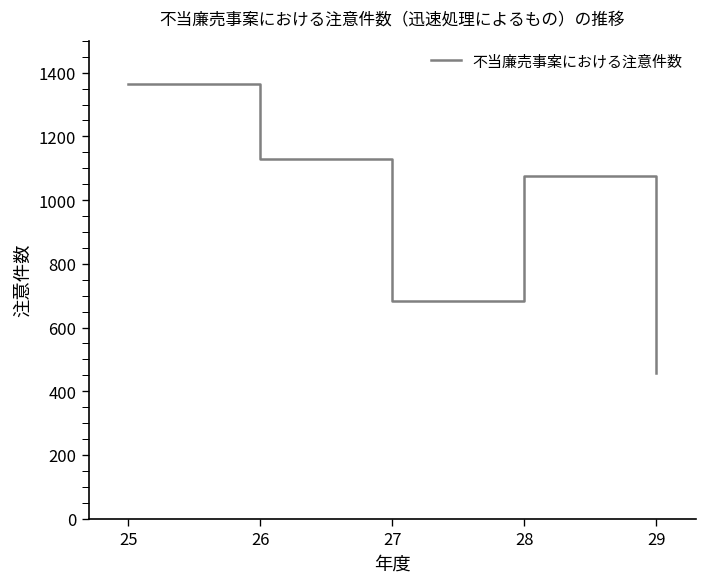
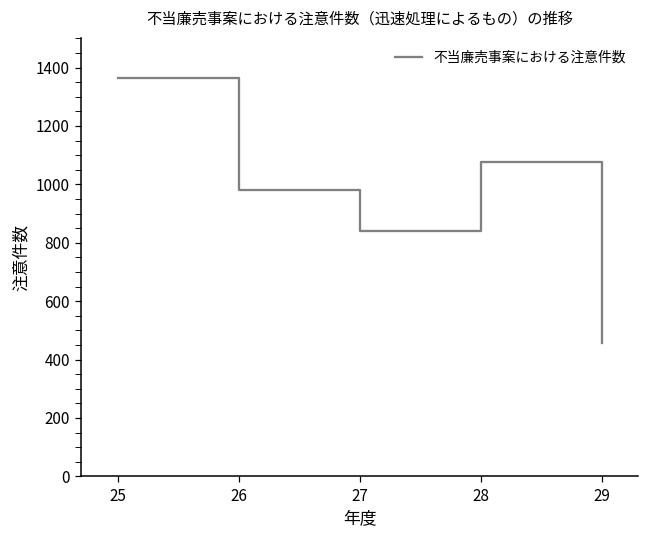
26: 1130 -> 980
27: 680 -> 840
